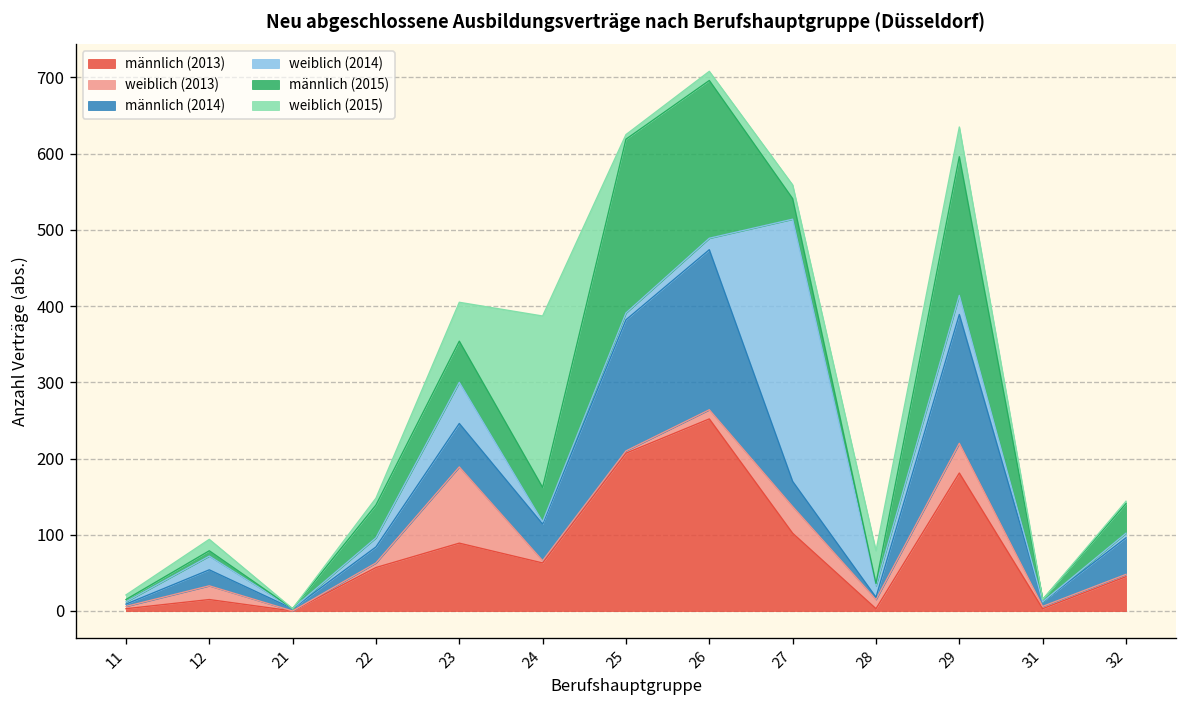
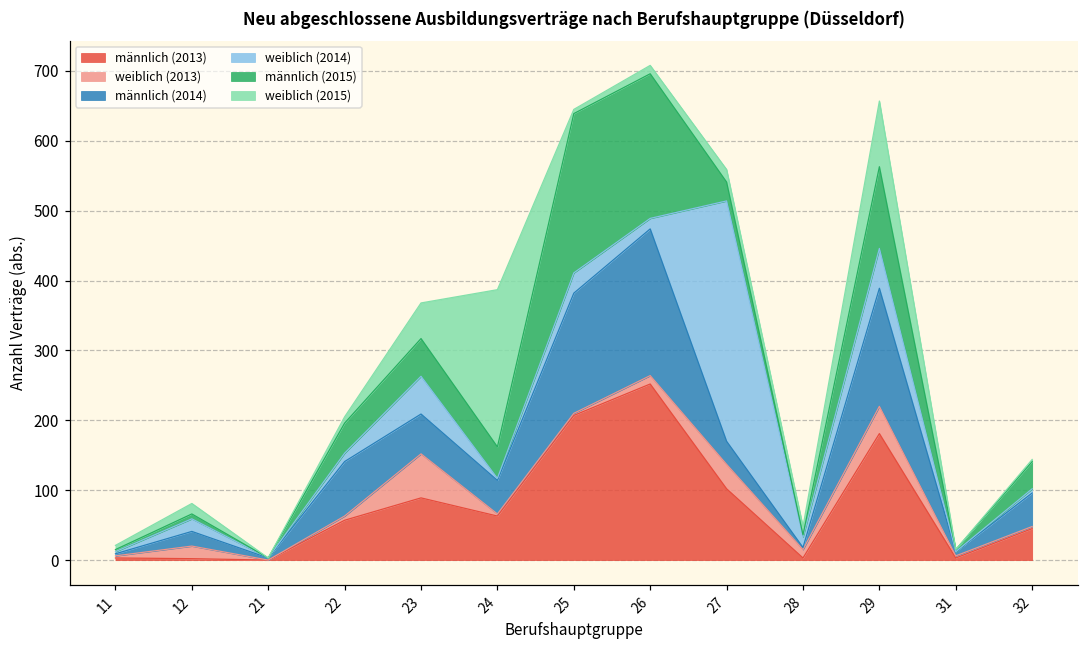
männlich (2013), 12: 20 -> 0
männlich (2014), 22: 20 -> 80
weiblich (2013), 23: 100 -> 60
weiblich (2014), 25: 10 -> 30
weiblich (2015), 28: 40 -> 10
weiblich (2014), 29: 30 -> 60
männlich (2015), 29: 180 -> 120
weiblich (2015), 29: 40 -> 90
